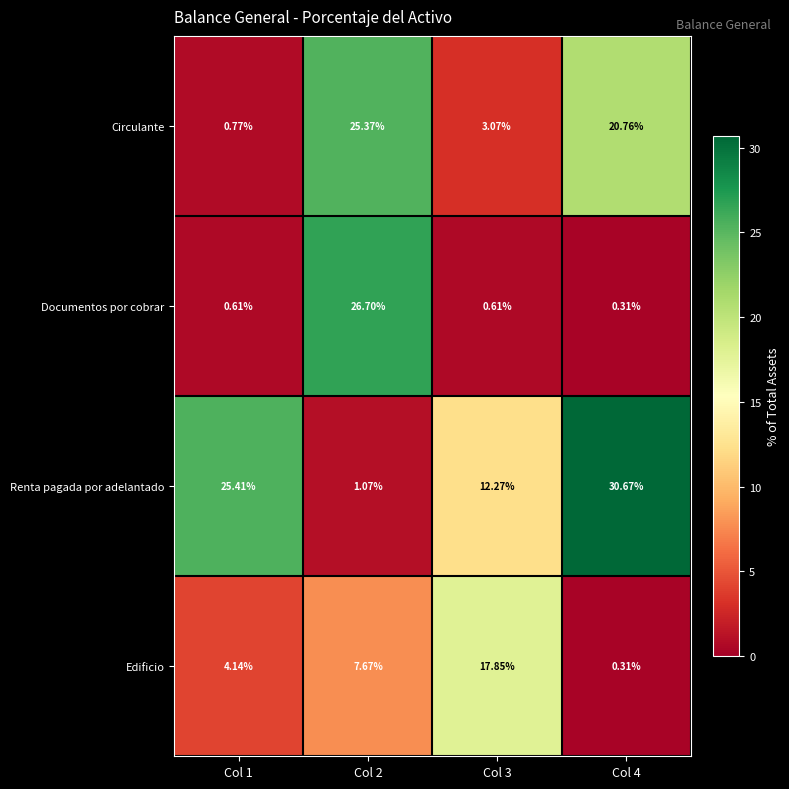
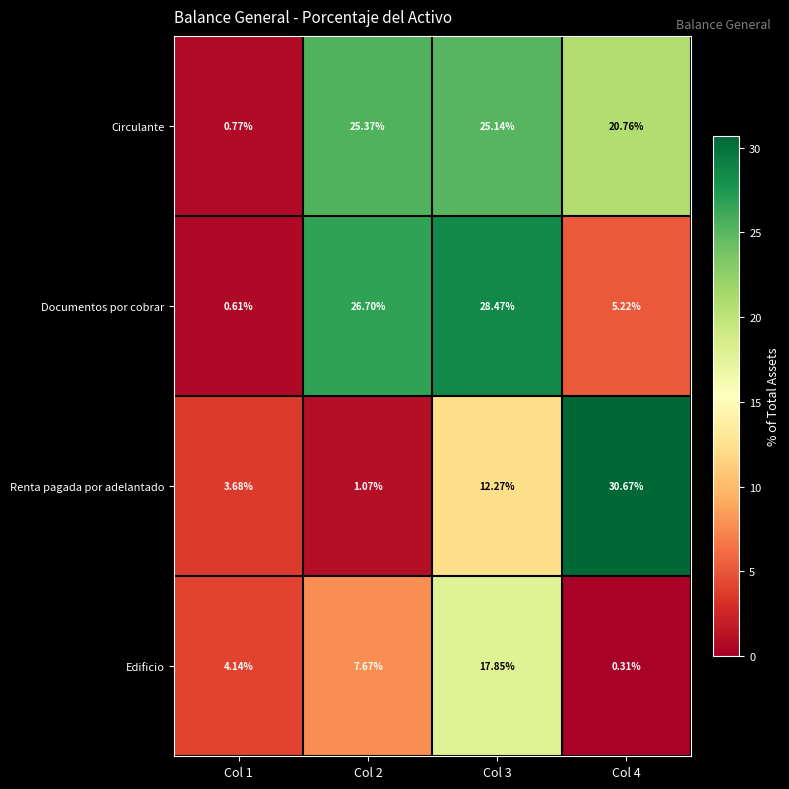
Circulante, Col 3: 3.07% -> 25.14%
Documentos por cobrar, Col 3: 0.61% -> 28.47%
Documentos por cobrar, Col 4: 0.31% -> 5.22%
Renta pagada por adelantado, Col 1: 25.41% -> 3.68%
